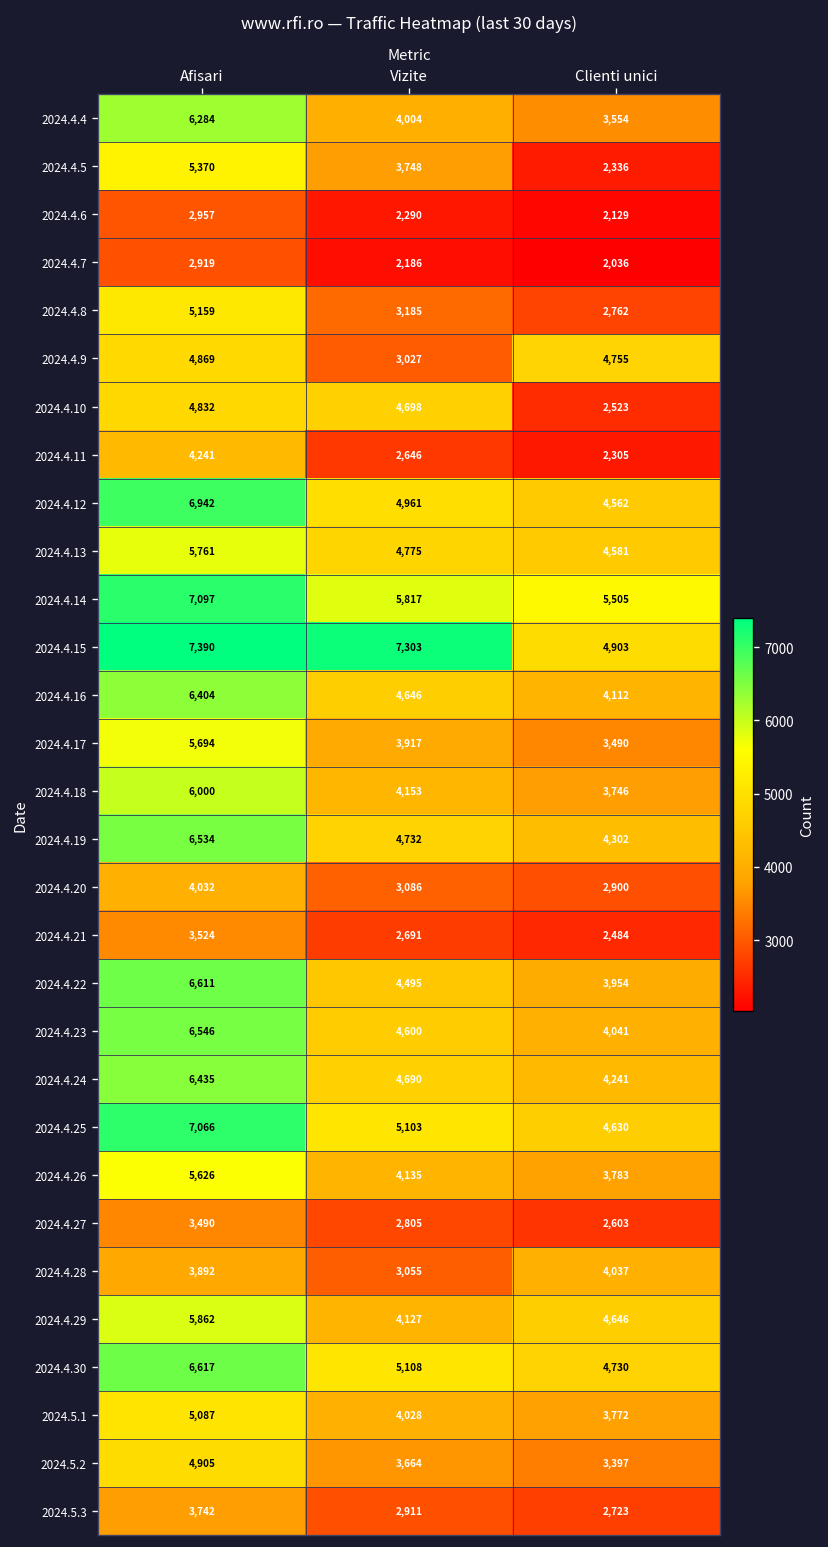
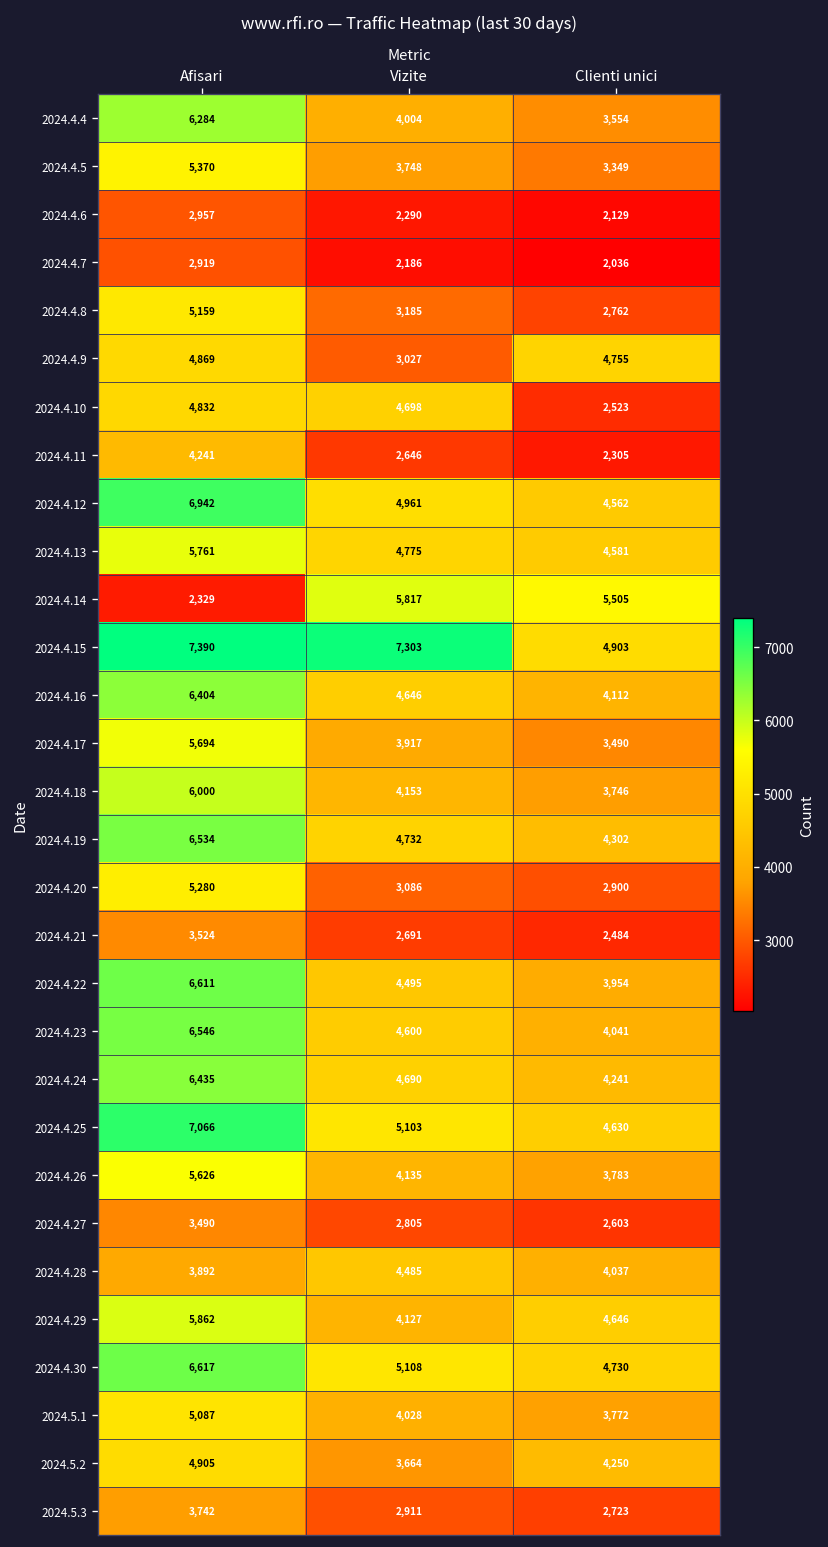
2024.4.5, Clienti unici: 2,336 -> 3,349
2024.4.14, Afisari: 7,097 -> 2,329
2024.4.20, Afisari: 4,032 -> 5,280
2024.4.28, Vizite: 3,055 -> 4,485
2024.5.2, Clienti unici: 3,397 -> 4,250
